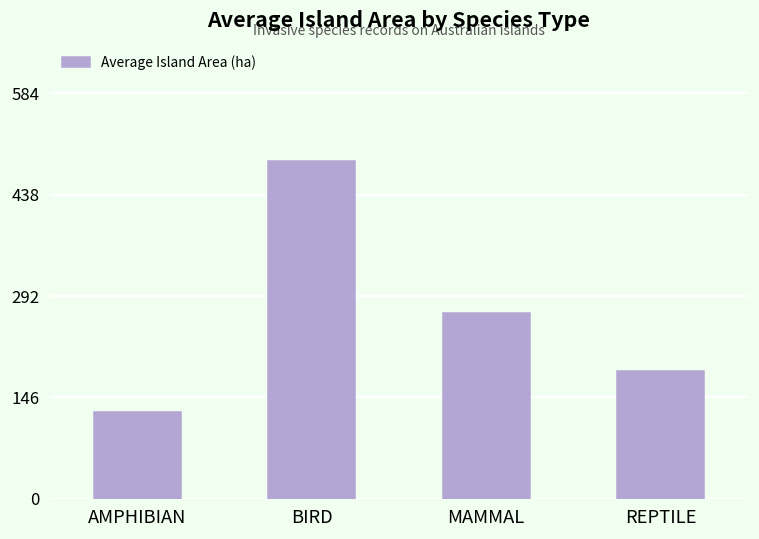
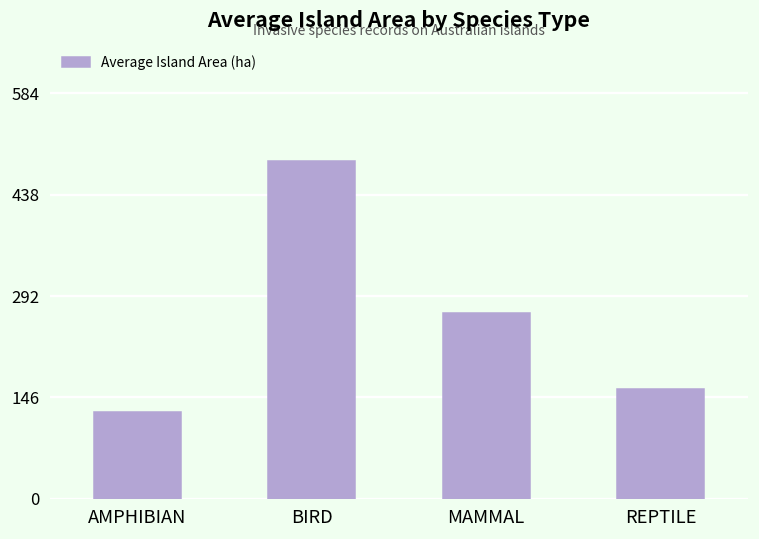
REPTILE: 180 -> 160
